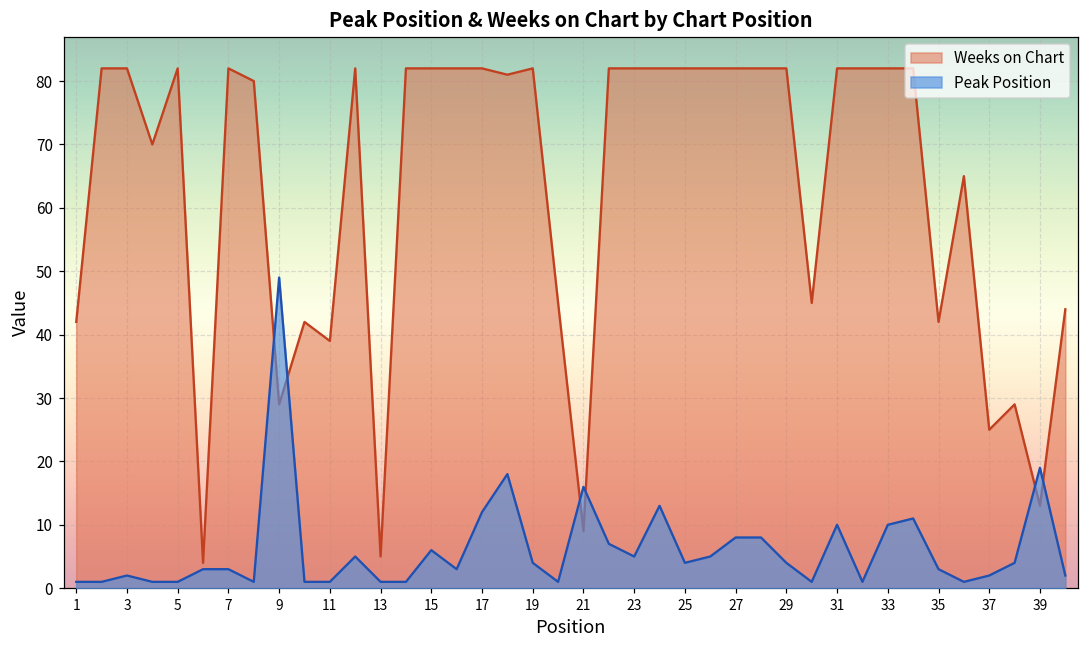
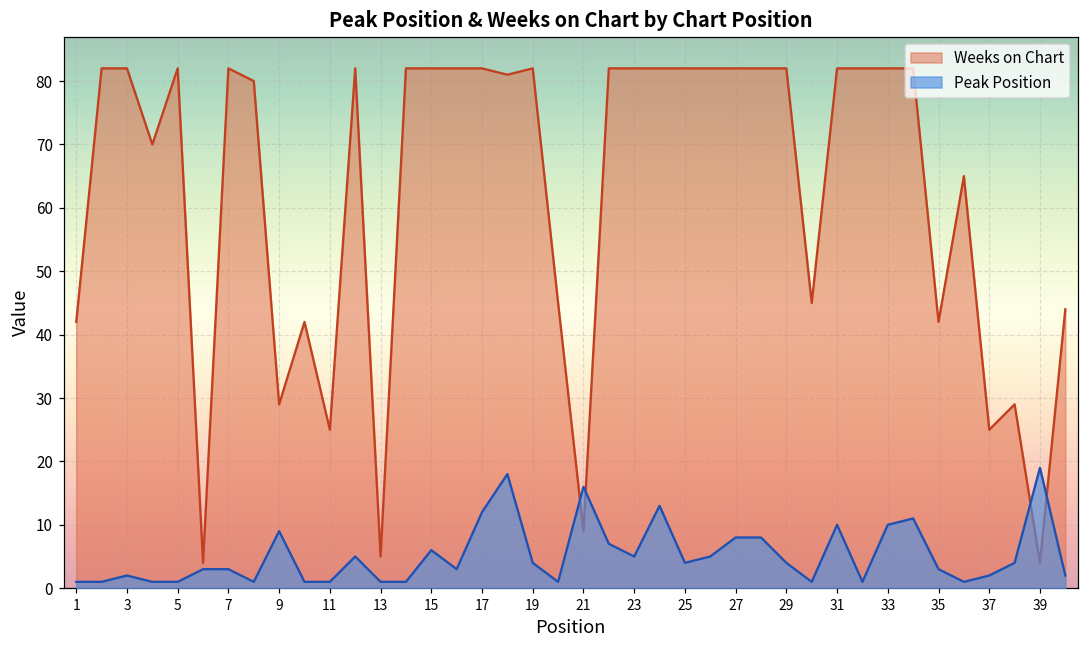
Peak Position, 9: 49 -> 9
Weeks on Chart, 11: 39 -> 25
Weeks on Chart, 39: 13 -> 4
